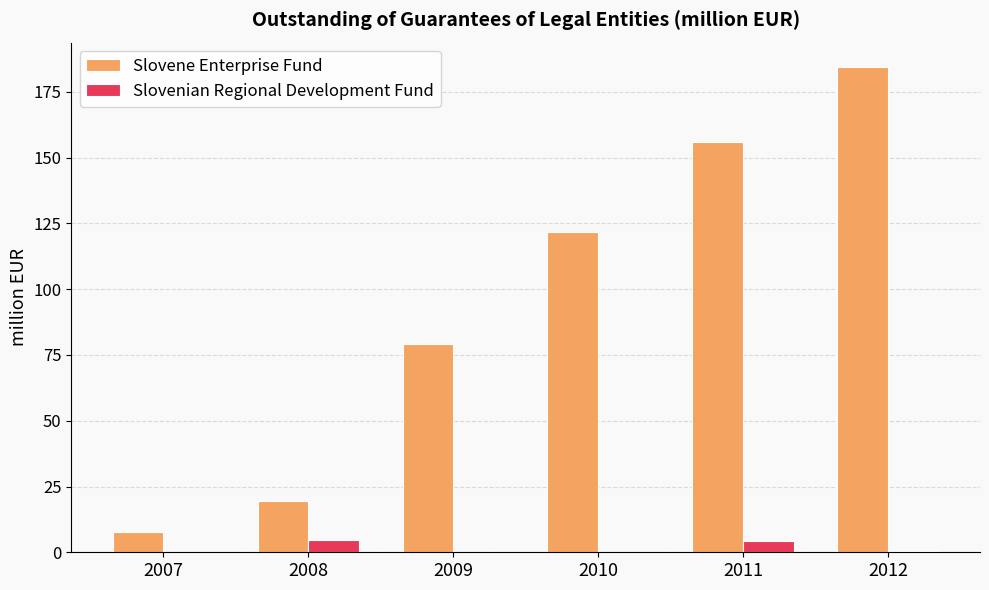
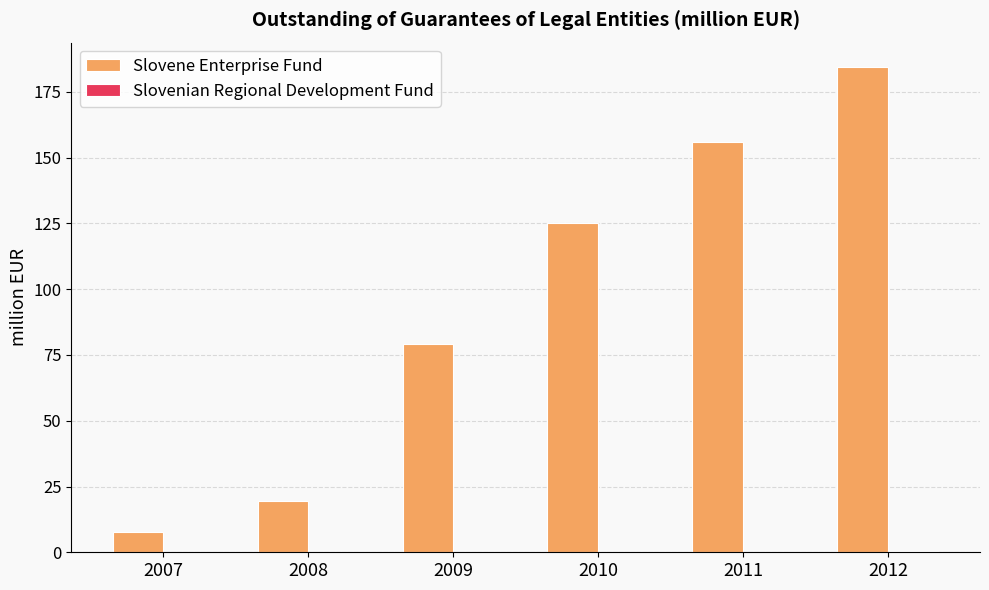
Slovenian Regional Development Fund, 2008: 5 -> 0
Slovene Enterprise Fund, 2010: 122 -> 125
Slovenian Regional Development Fund, 2011: 4 -> 0
